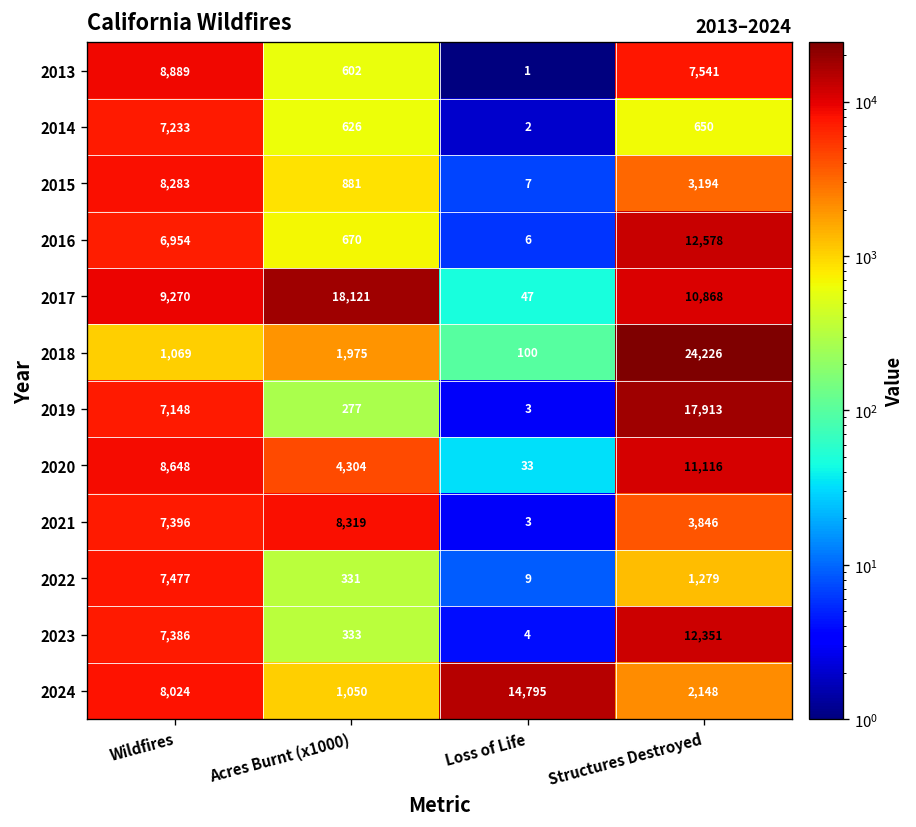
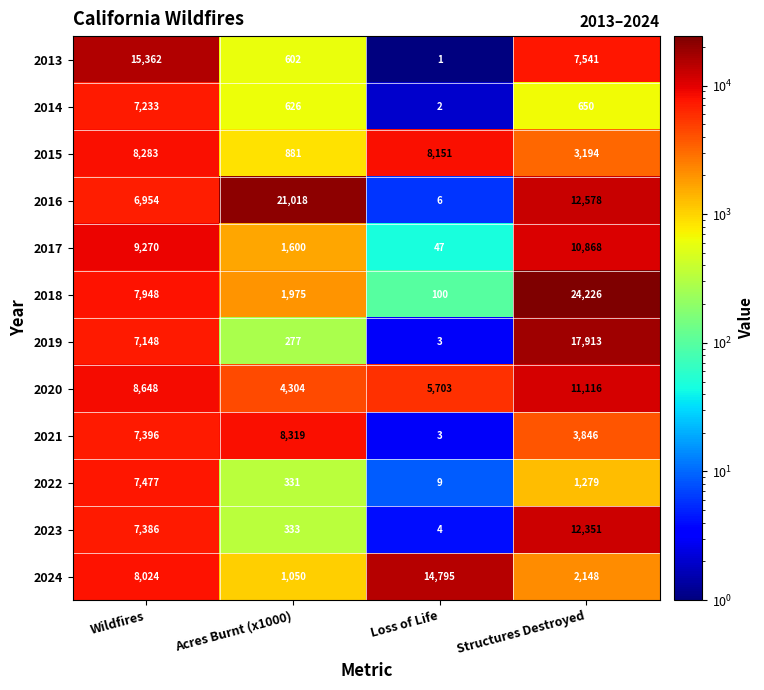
2013, Wildfires: 8,889 -> 15,362
2015, Loss of Life: 7 -> 8,151
2016, Acres Burnt (x1000): 670 -> 21,018
2017, Acres Burnt (x1000): 18,121 -> 1,600
2018, Wildfires: 1,069 -> 7,948
2020, Loss of Life: 33 -> 5,703
